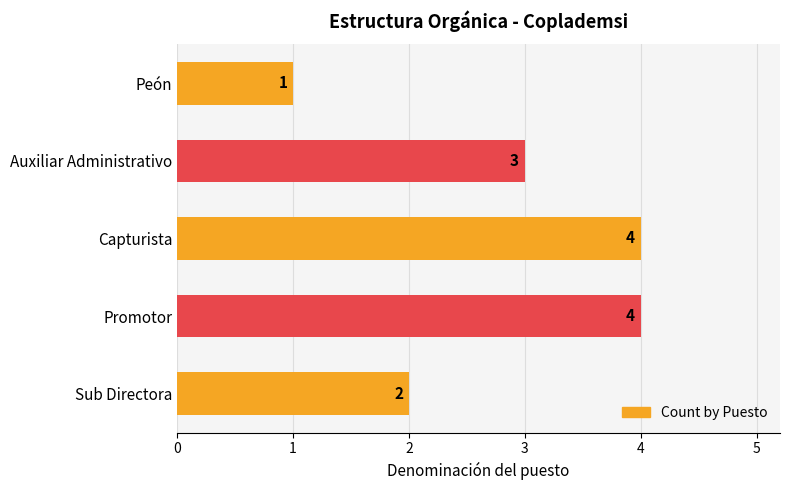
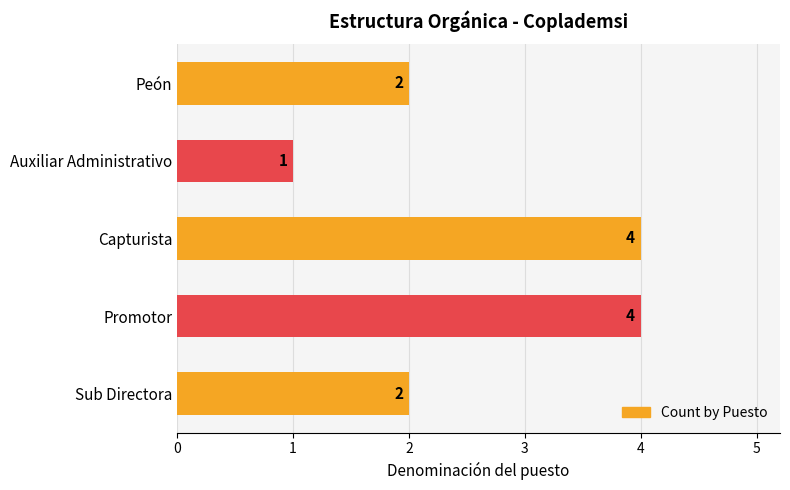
Peón: 1 -> 2
Auxiliar Administrativo: 3 -> 1
